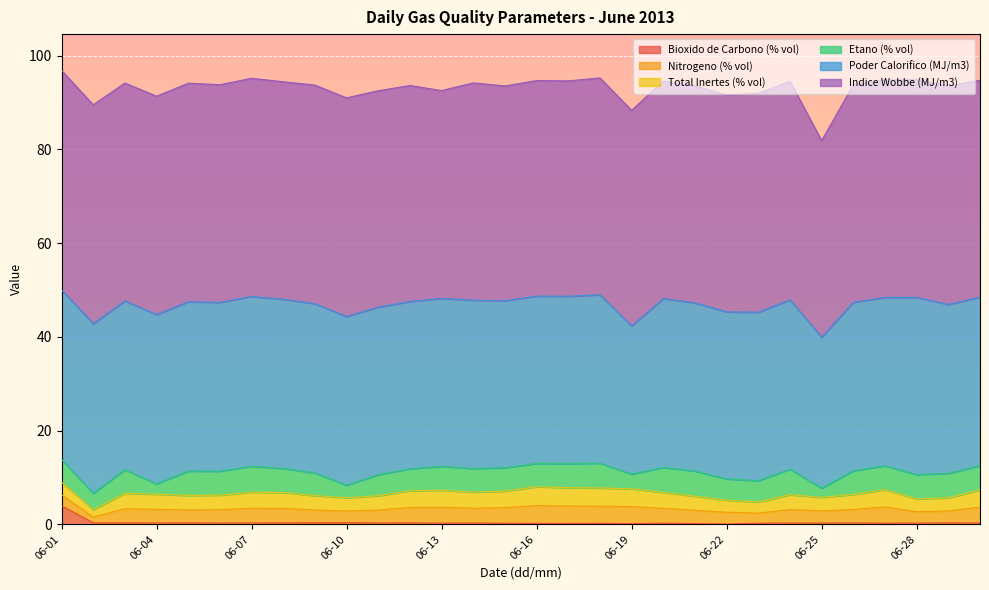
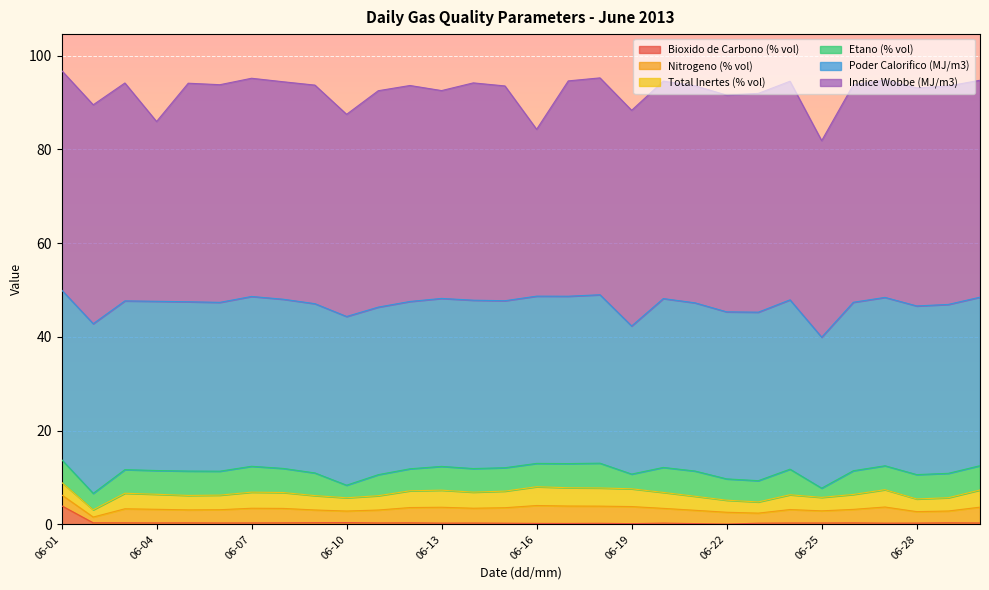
Etano (% vol), 06-04: 2 -> 5
Indice Wobbe (MJ/m3), 06-04: 47 -> 38
Indice Wobbe (MJ/m3), 06-10: 47 -> 43
Indice Wobbe (MJ/m3), 06-16: 46 -> 36
Poder Calorifico (MJ/m3), 06-28: 38 -> 36
